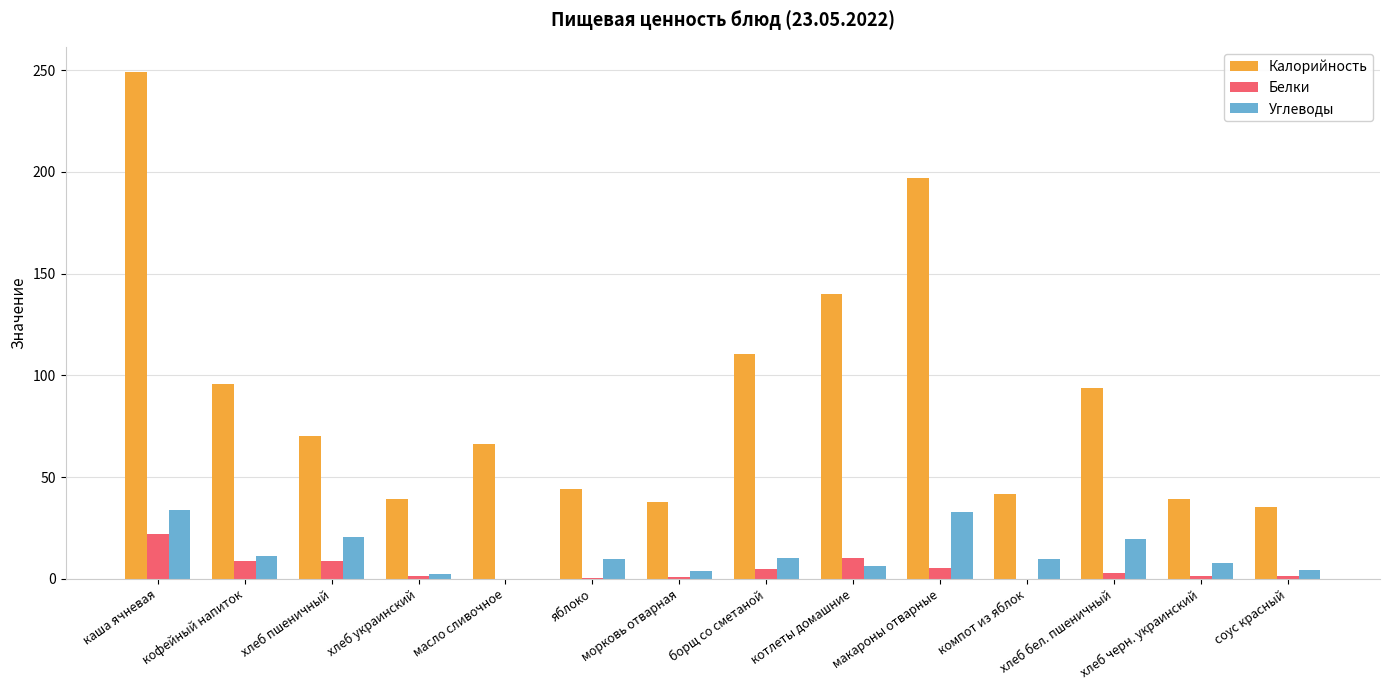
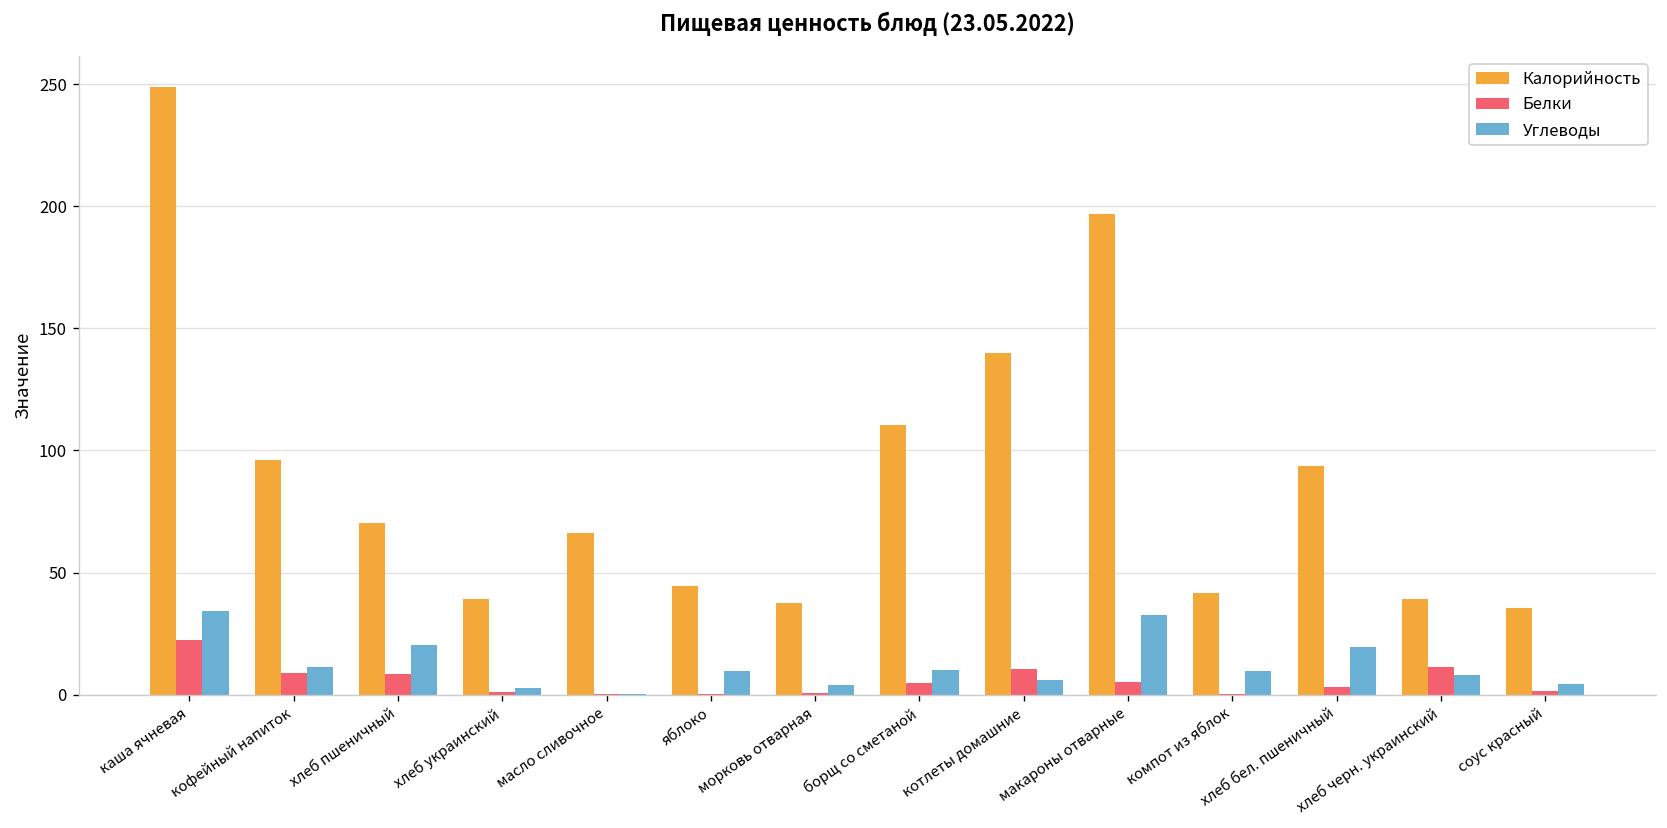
Белки, хлеб черн. украинский: 1 -> 11
